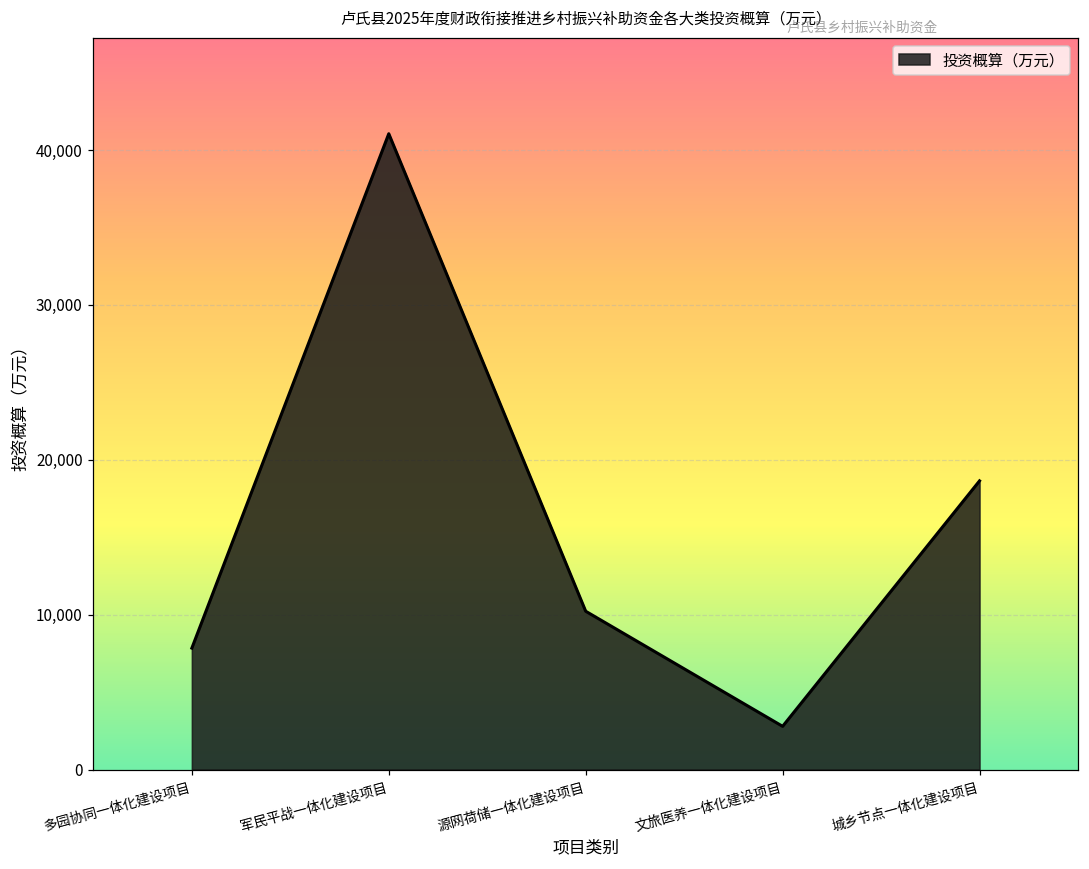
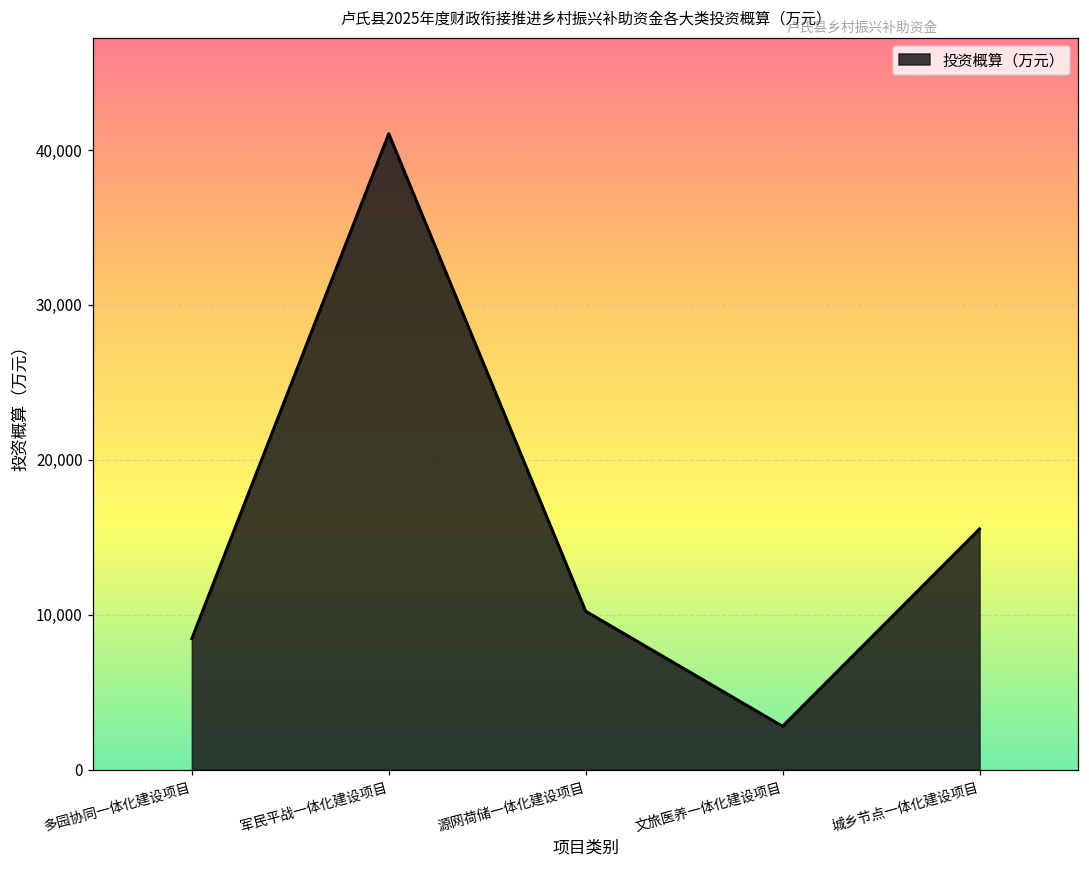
多园协同一体化建设项目: 7,800 -> 8,500
城乡节点一体化建设项目: 18,600 -> 15,500
